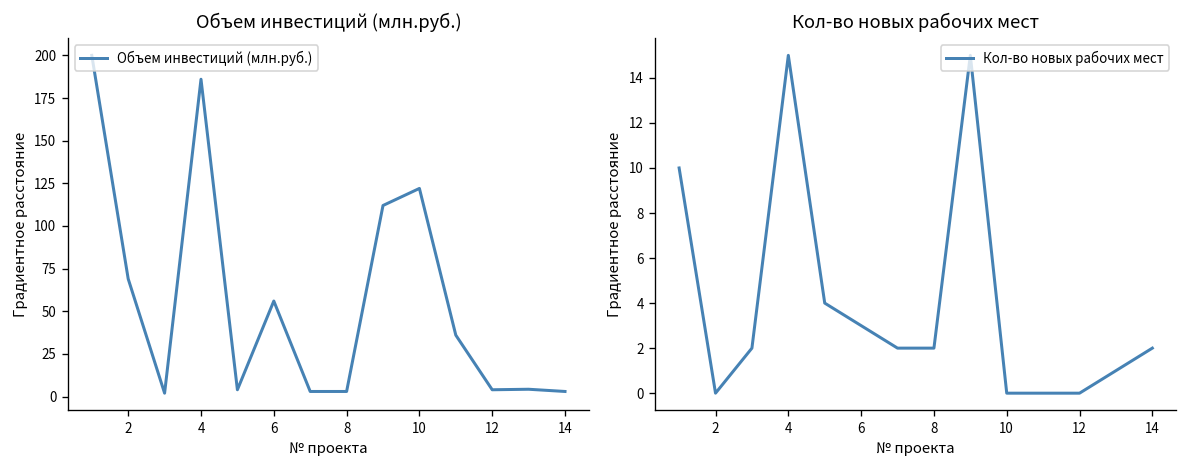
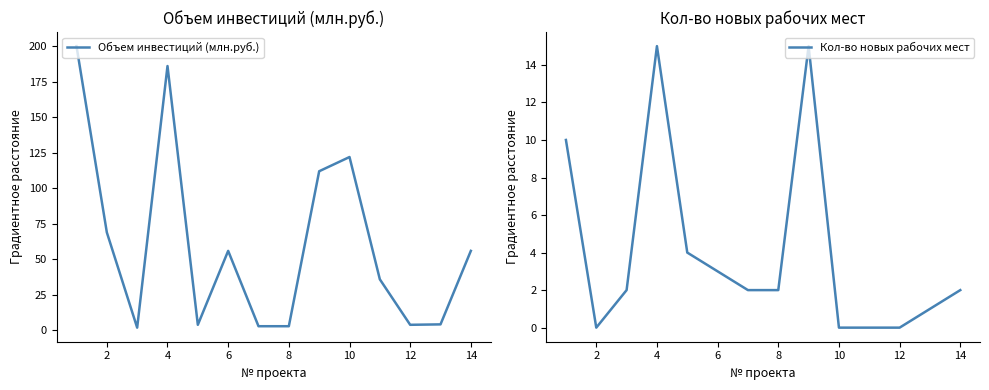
Объем инвестиций (млн.руб.), 14: 3 -> 56
